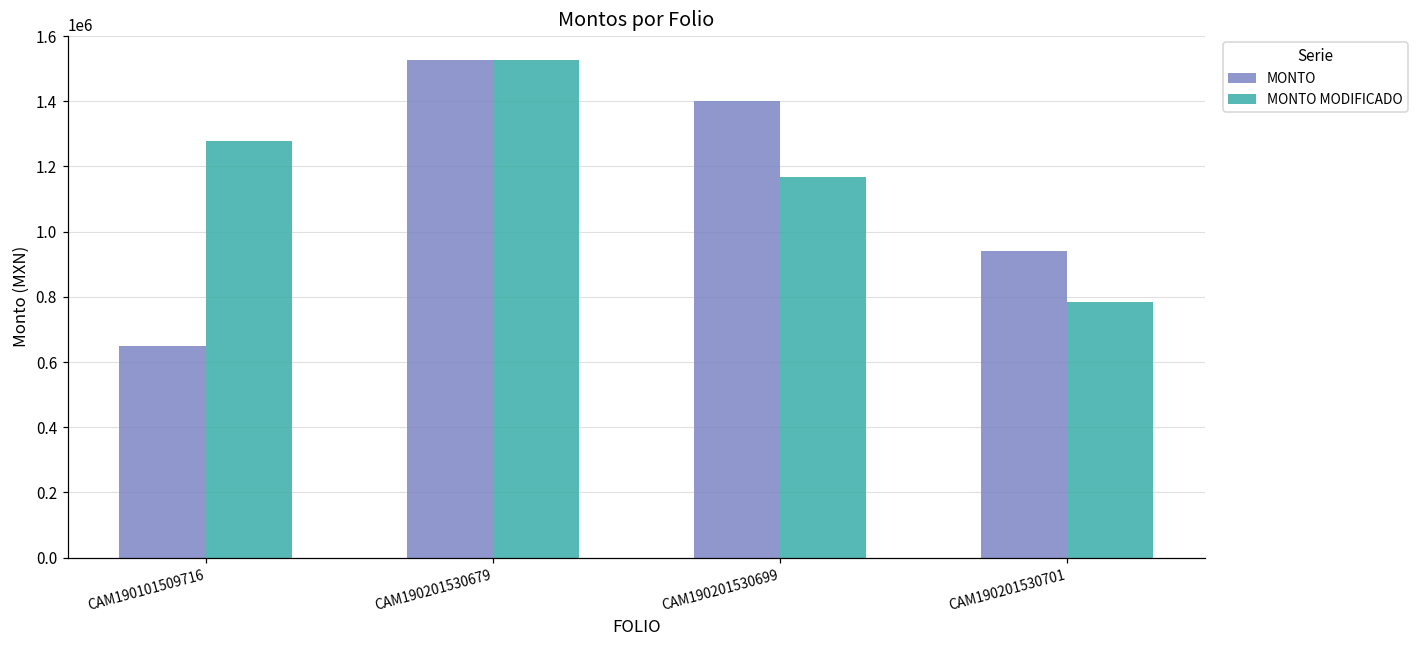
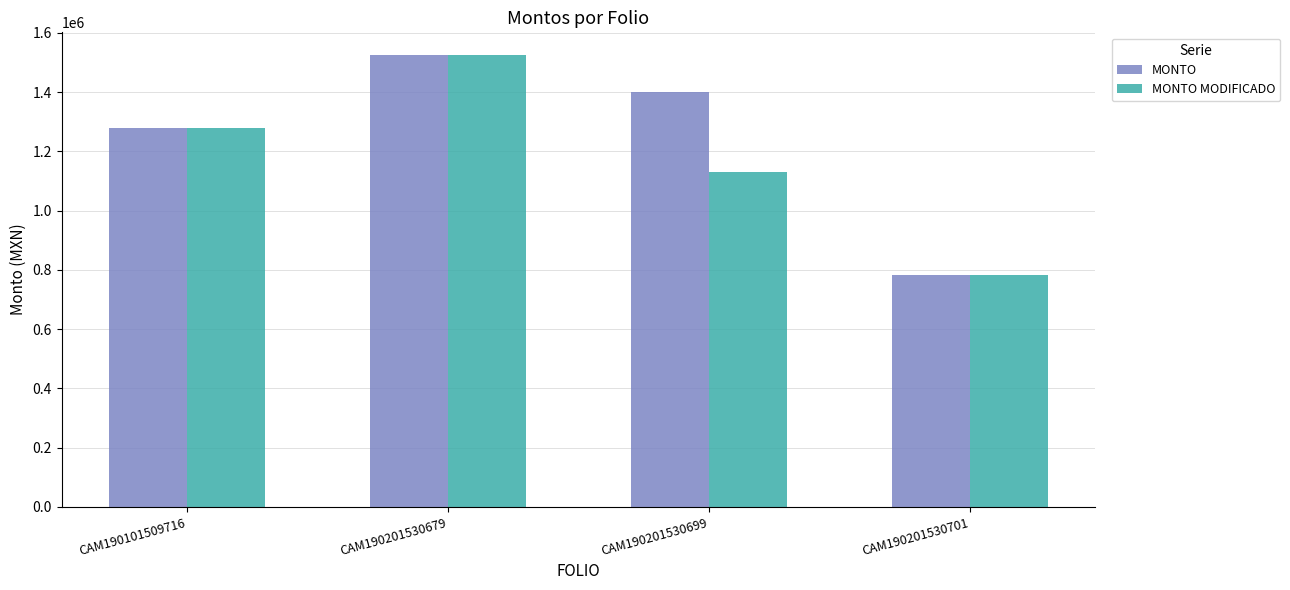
MONTO, CAM190101509716: 650000 -> 1280000
MONTO MODIFICADO, CAM190201530699: 1170000 -> 1130000
MONTO, CAM190201530701: 940000 -> 780000
